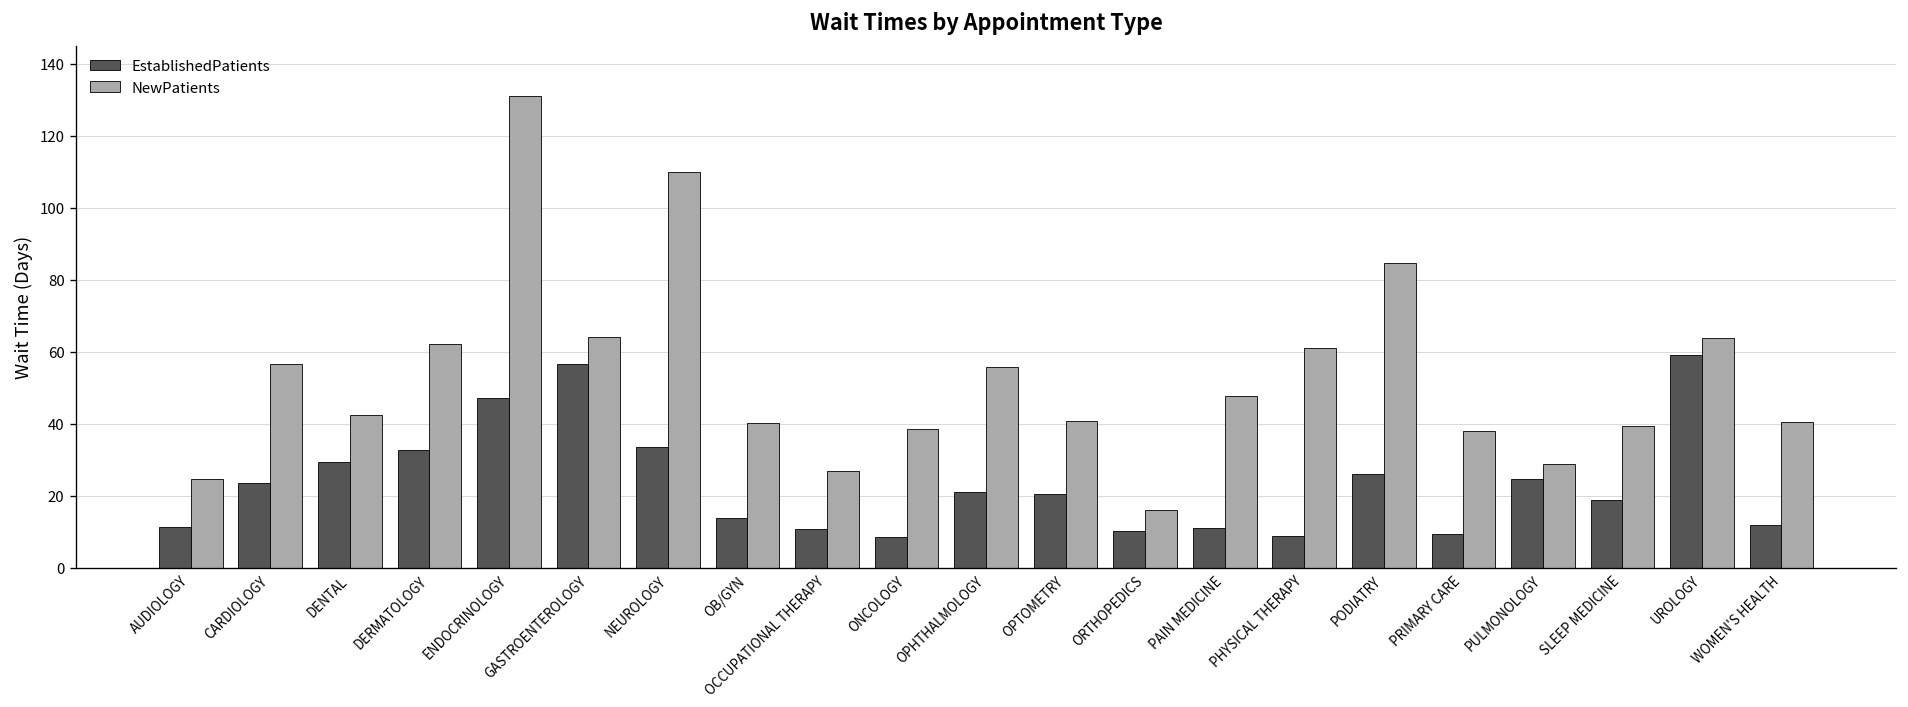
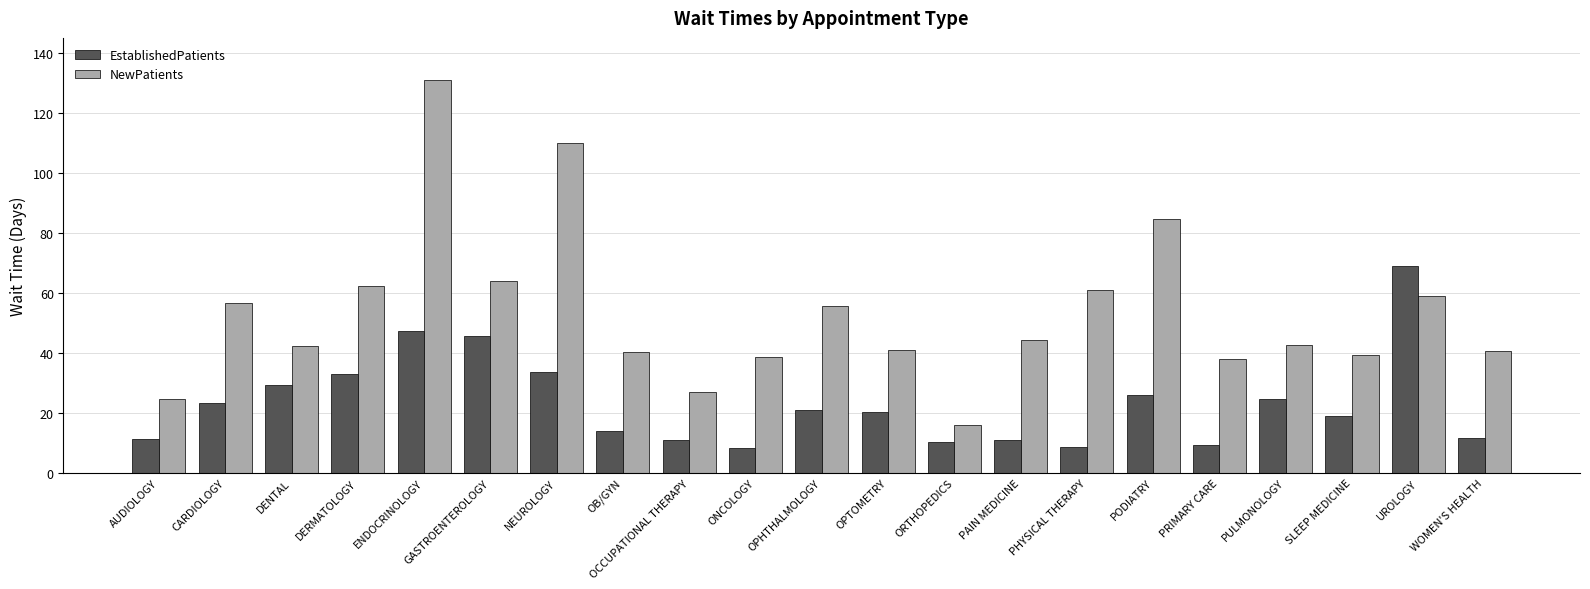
EstablishedPatients, GASTROENTEROLOGY: 57 -> 46
NewPatients, PAIN MEDICINE: 48 -> 44
NewPatients, PULMONOLOGY: 29 -> 43
EstablishedPatients, UROLOGY: 59 -> 69
NewPatients, UROLOGY: 64 -> 59
